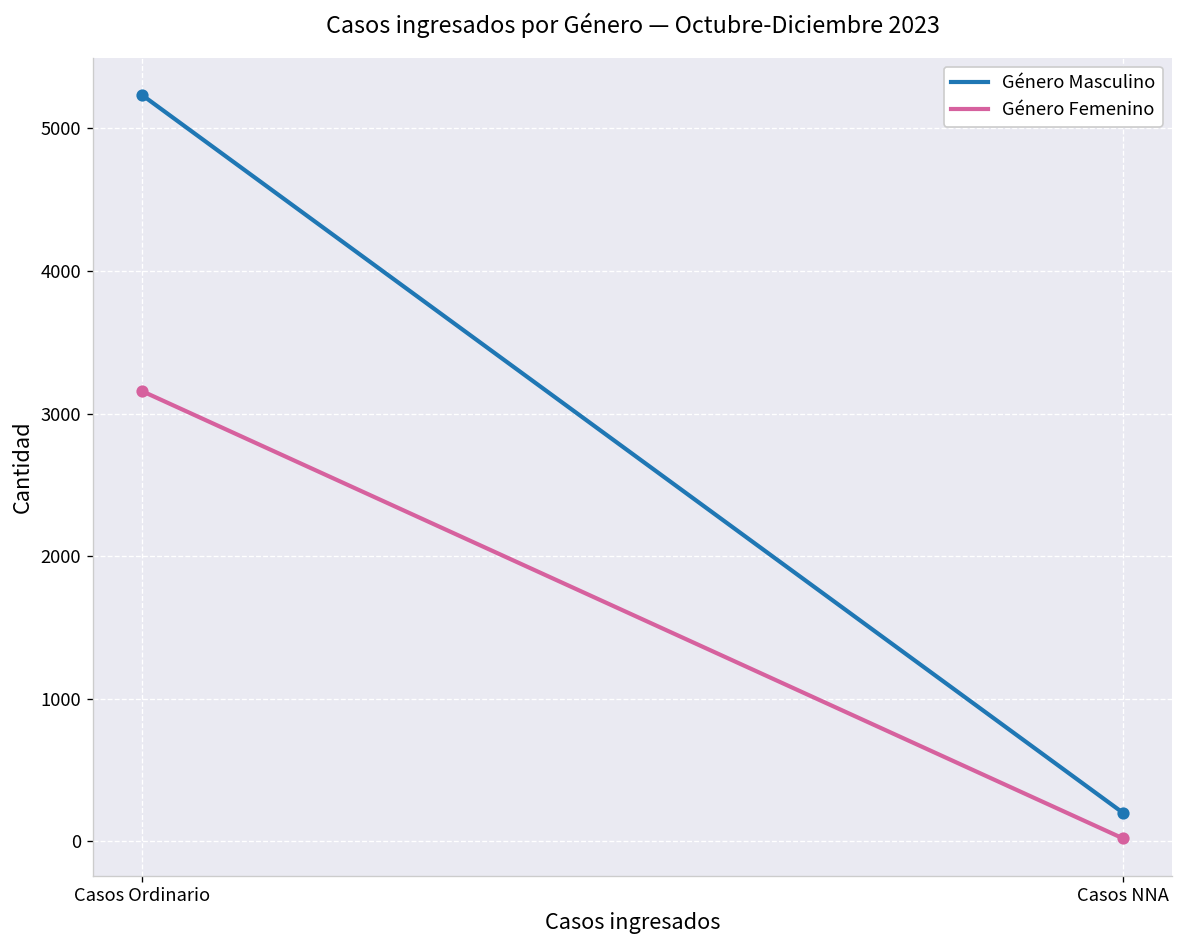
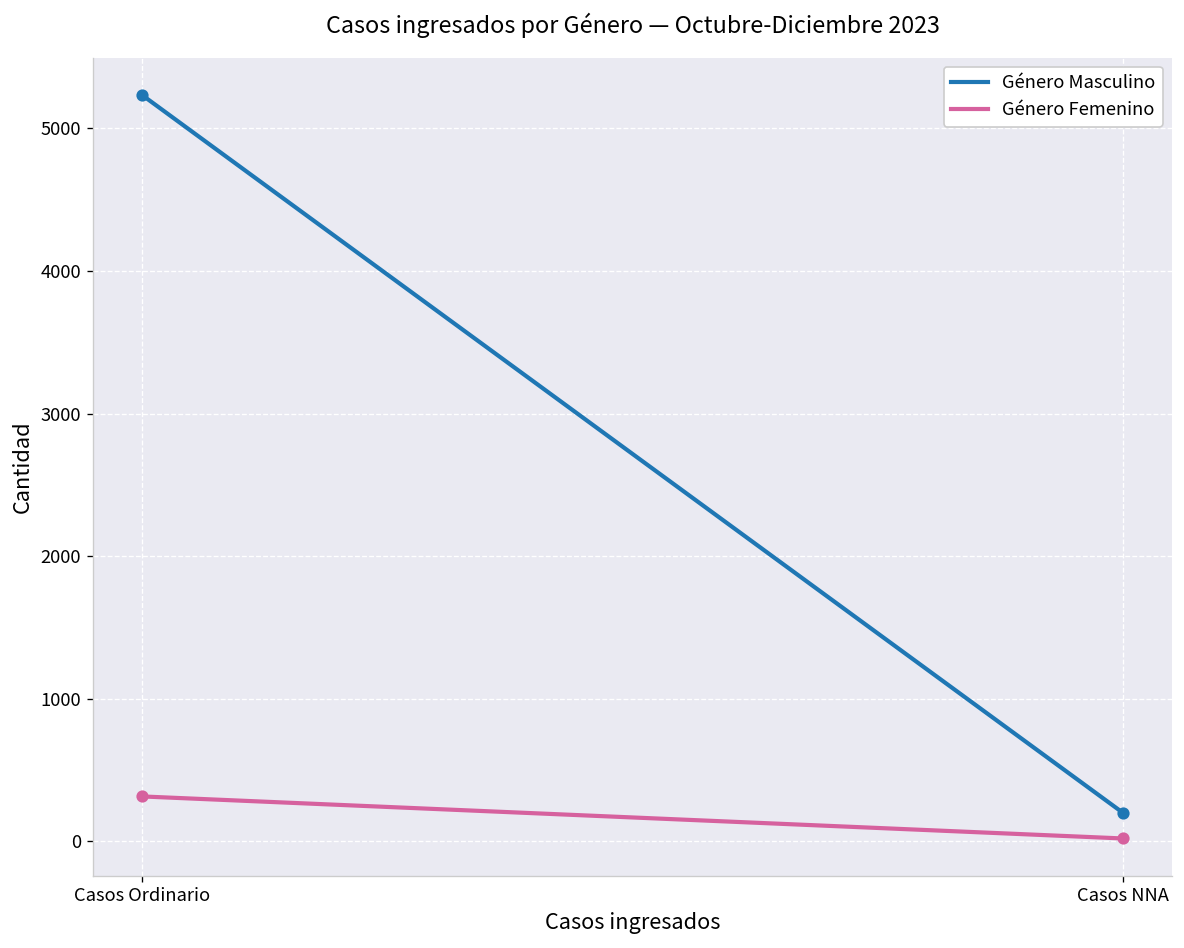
Género Femenino, Casos Ordinario: 3160 -> 320
